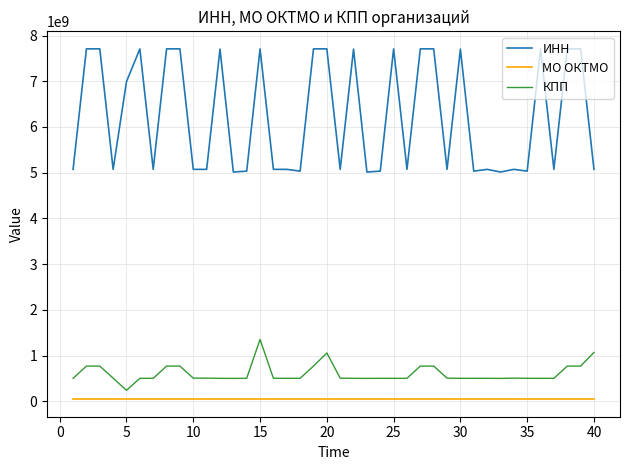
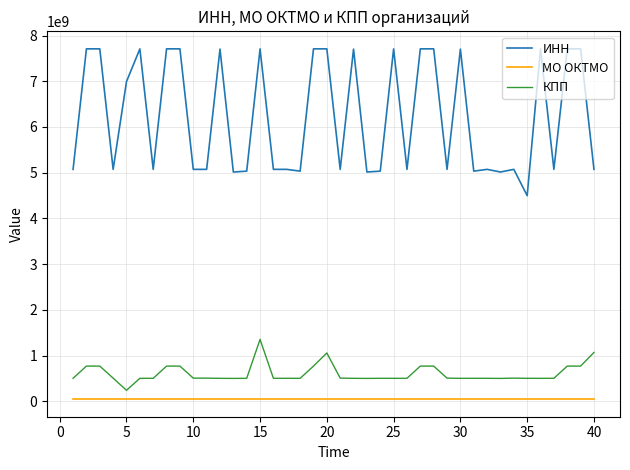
ИНН, 35: 5000000000 -> 4500000000
